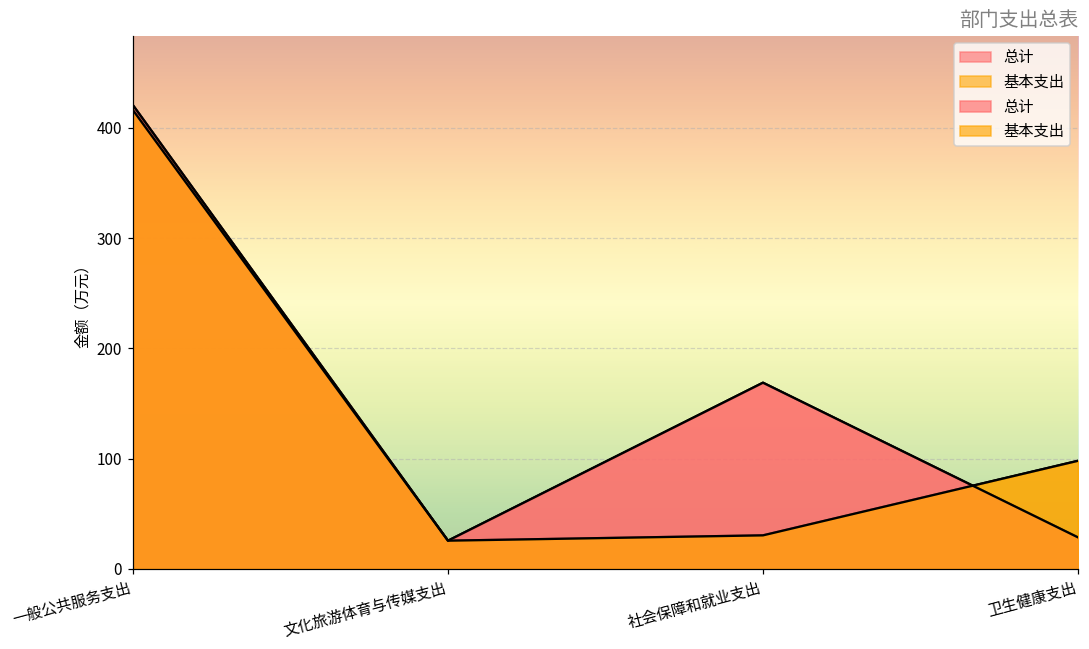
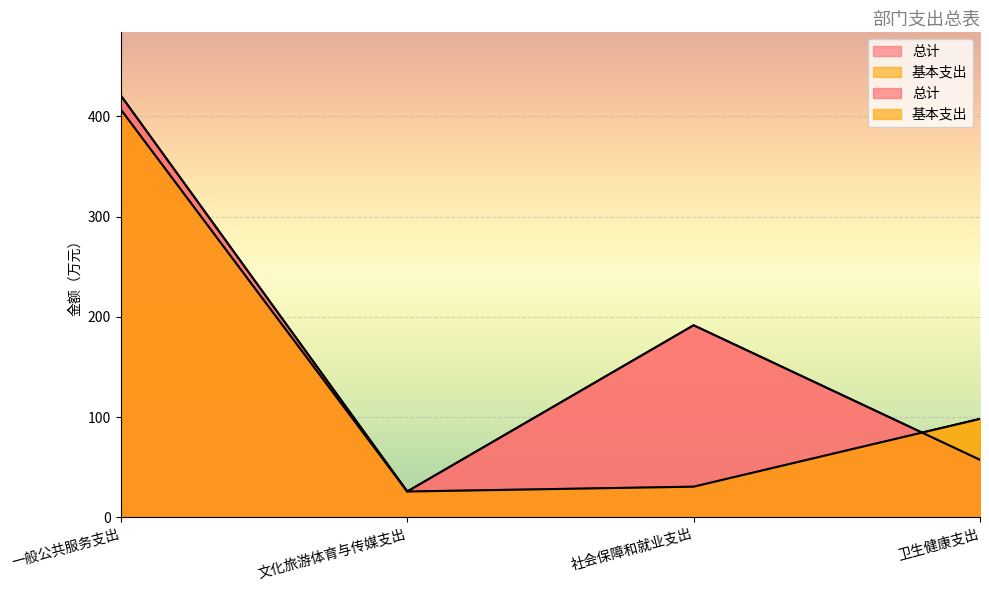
基本支出, 一般公共服务支出: 416 -> 407
总计, 社会保障和就业支出: 169 -> 192
总计, 卫生健康支出: 29 -> 57
